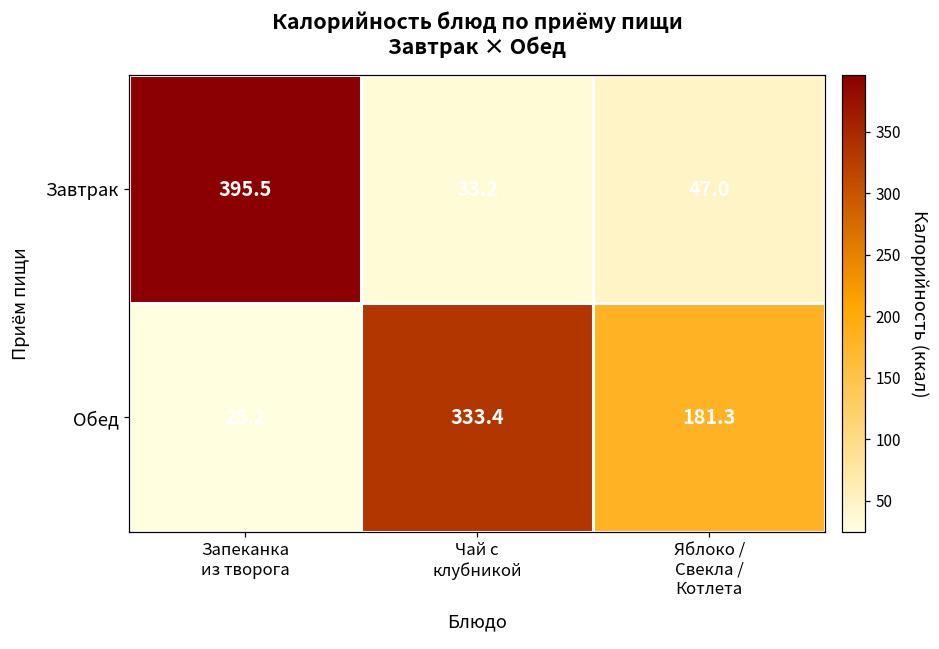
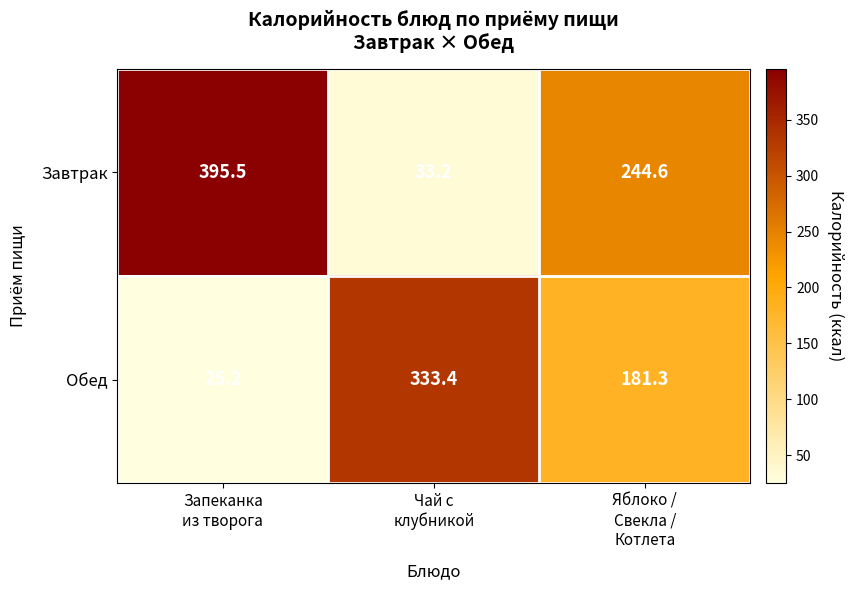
Завтрак, Яблоко / Свекла / Котлета: 47.0 -> 244.6
